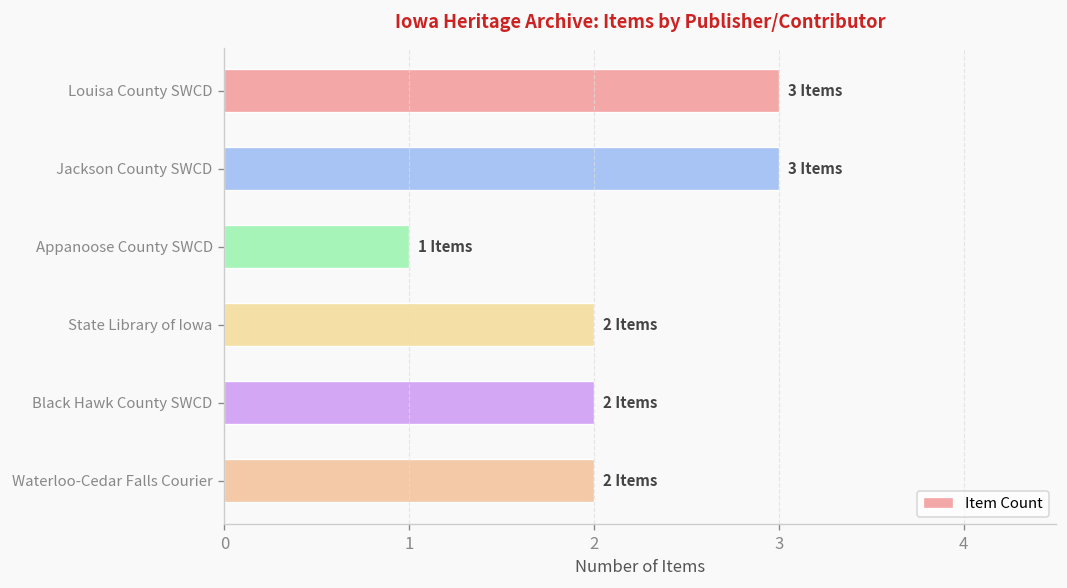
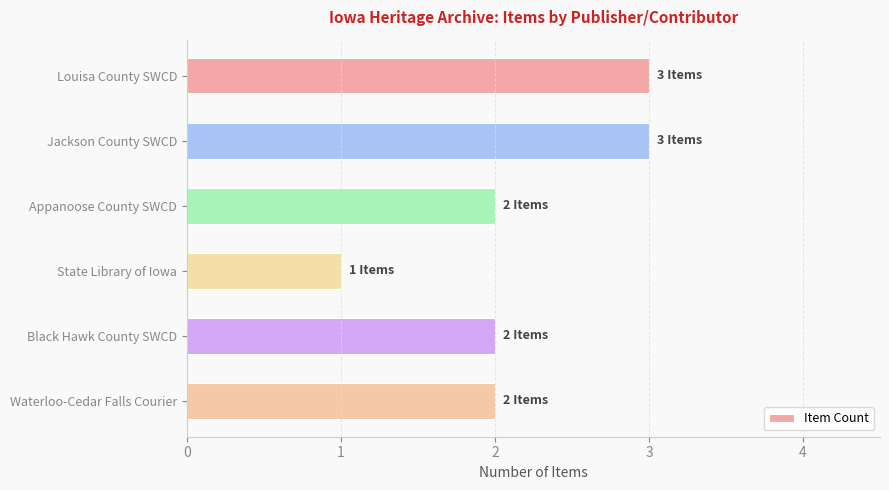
Appanoose County SWCD: 1 -> 2
State Library of Iowa: 2 -> 1
